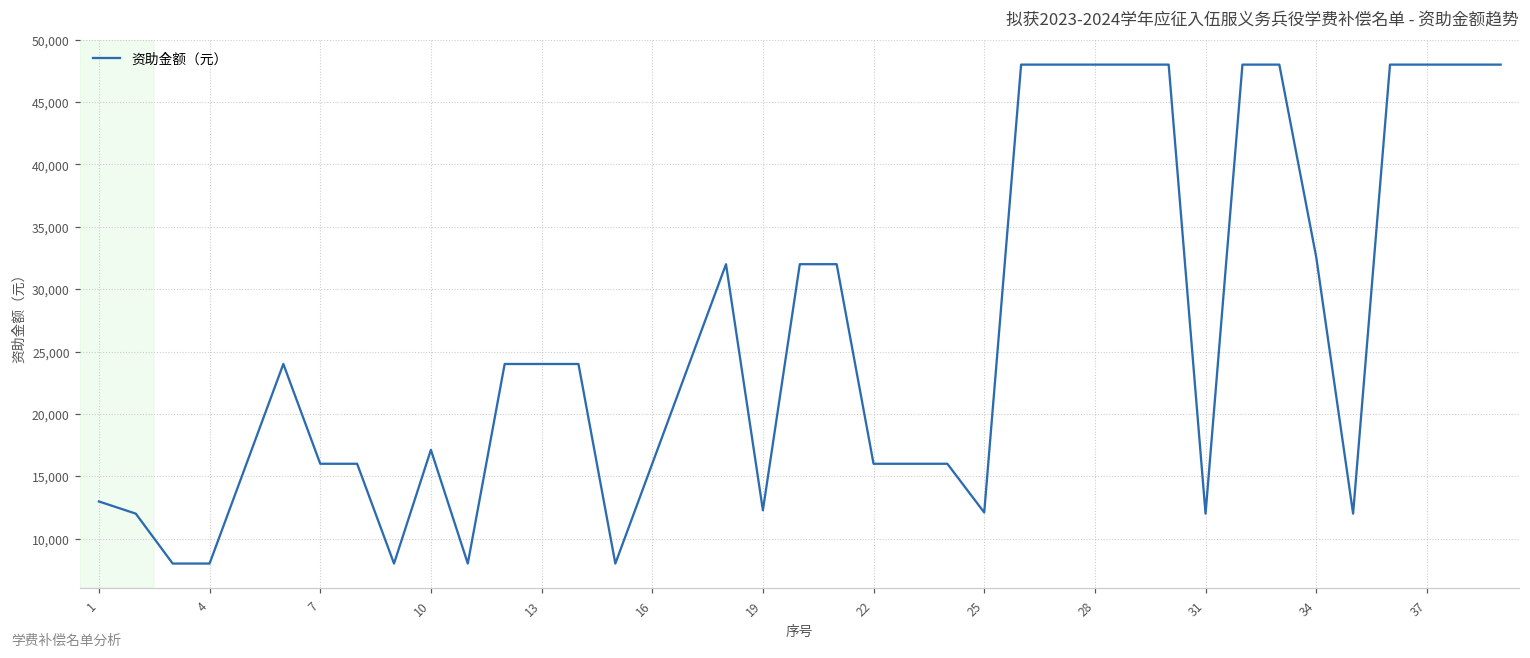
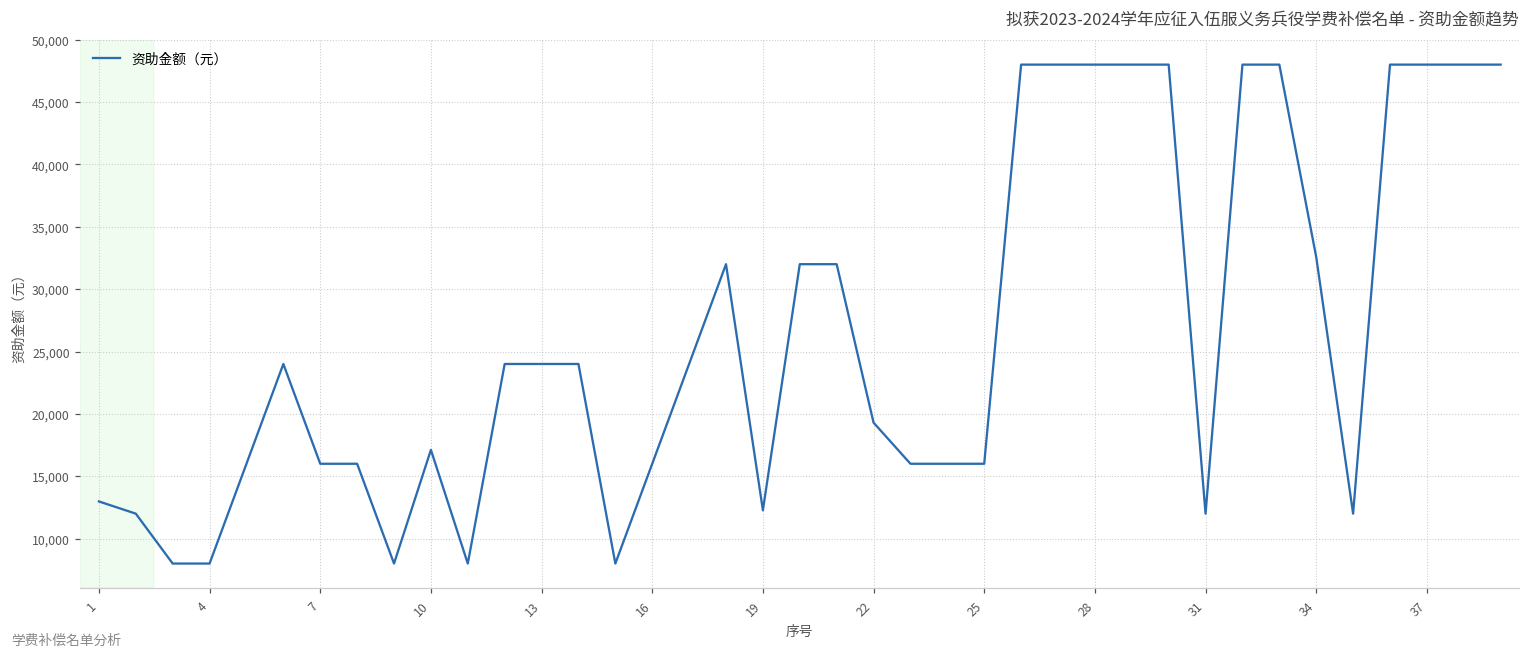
22: 16,000 -> 19,300
25: 12,100 -> 16,000
